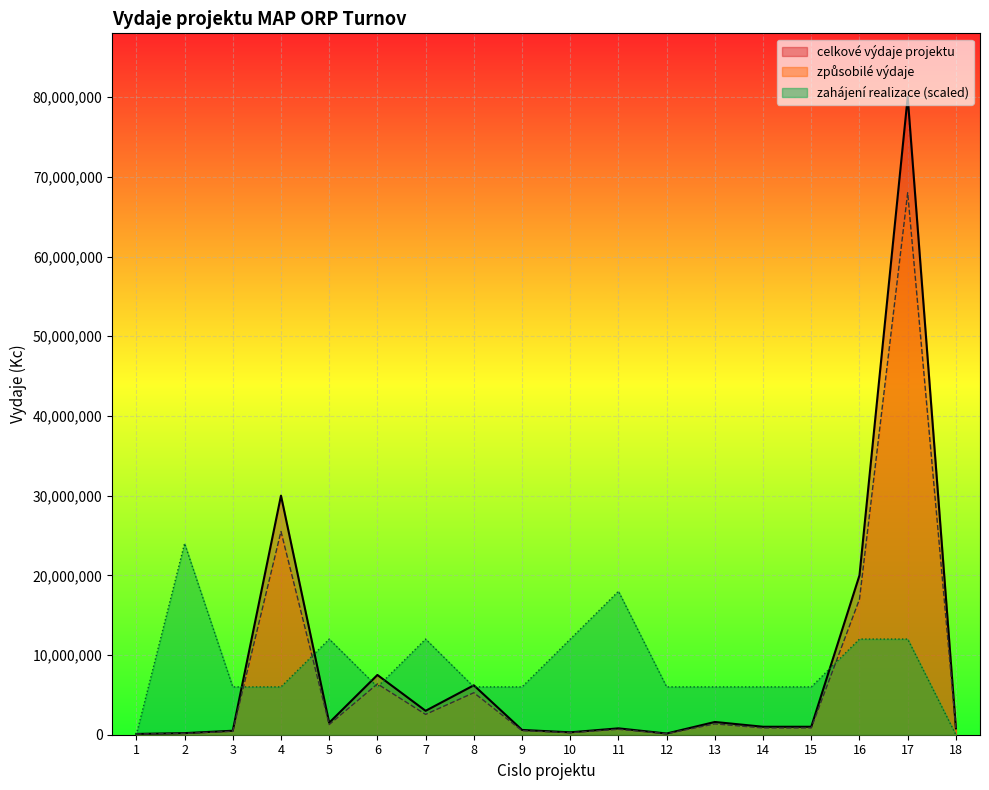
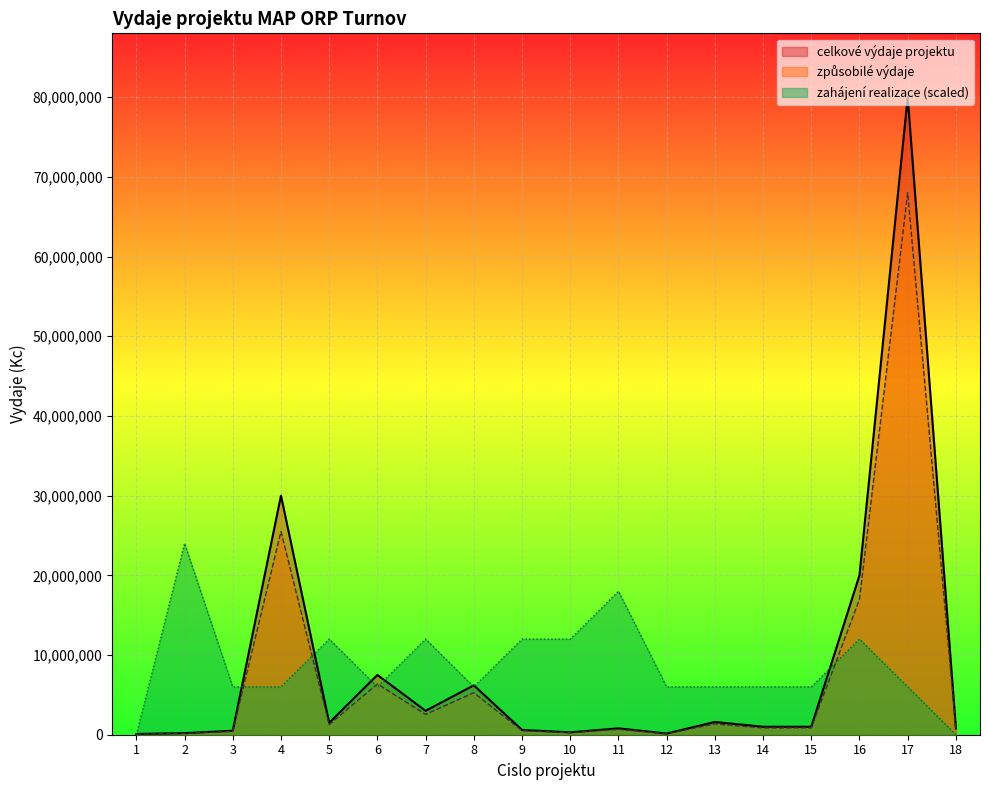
zahájení realizace (scaled), 9: 6,000,000 -> 12,000,000
zahájení realizace (scaled), 17: 12,000,000 -> 6,000,000
